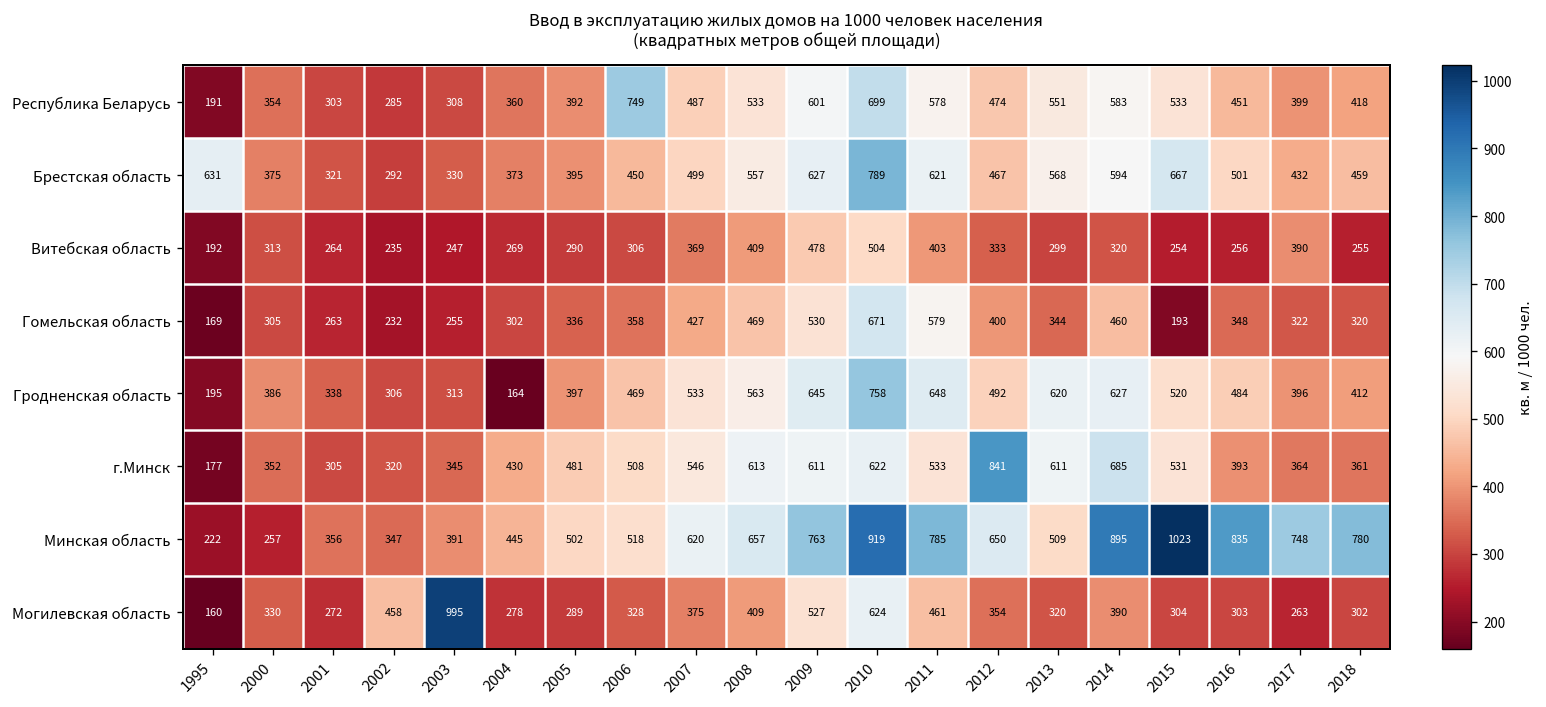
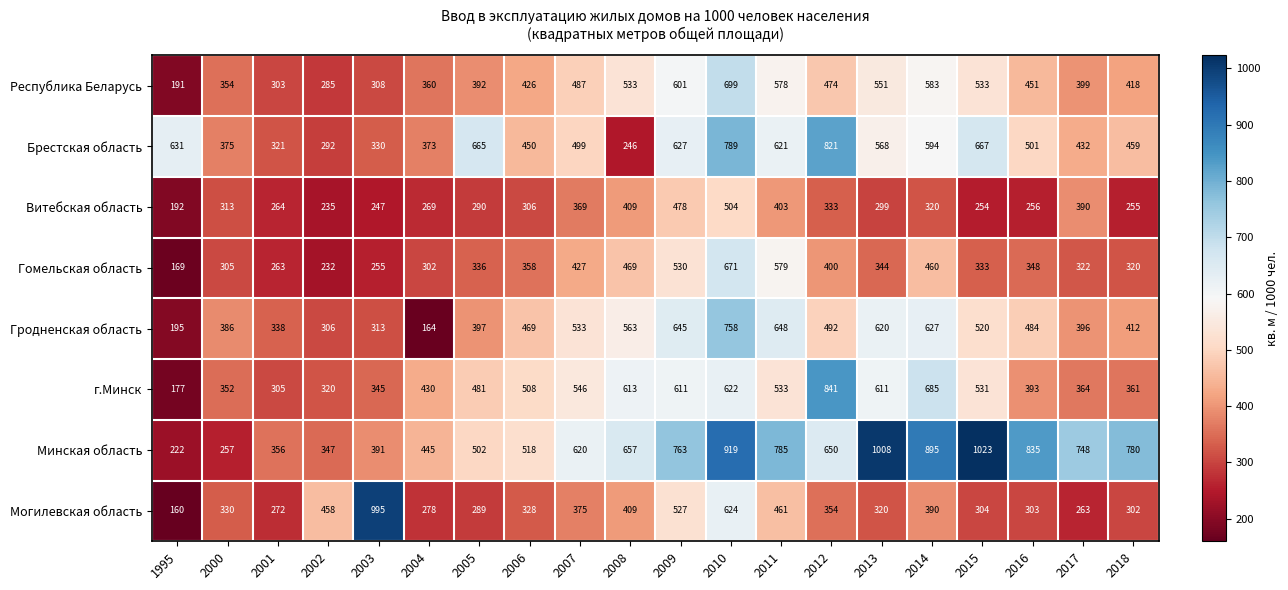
Республика Беларусь, 2006: 749 -> 426
Брестская область, 2005: 395 -> 665
Брестская область, 2008: 557 -> 246
Брестская область, 2012: 467 -> 821
Гомельская область, 2015: 193 -> 333
Минская область, 2013: 509 -> 1008
